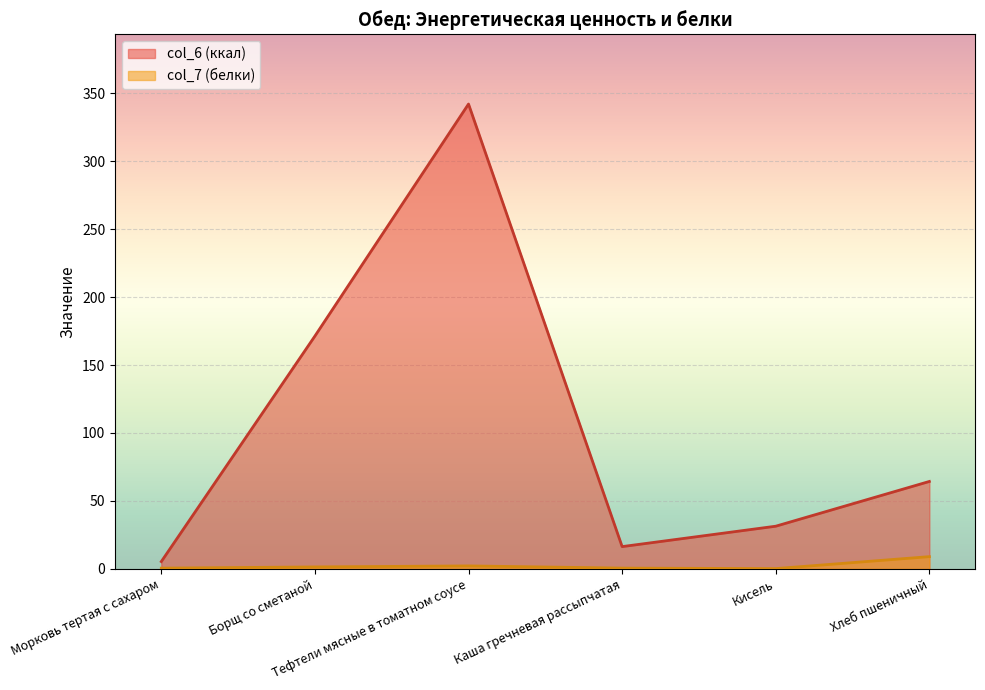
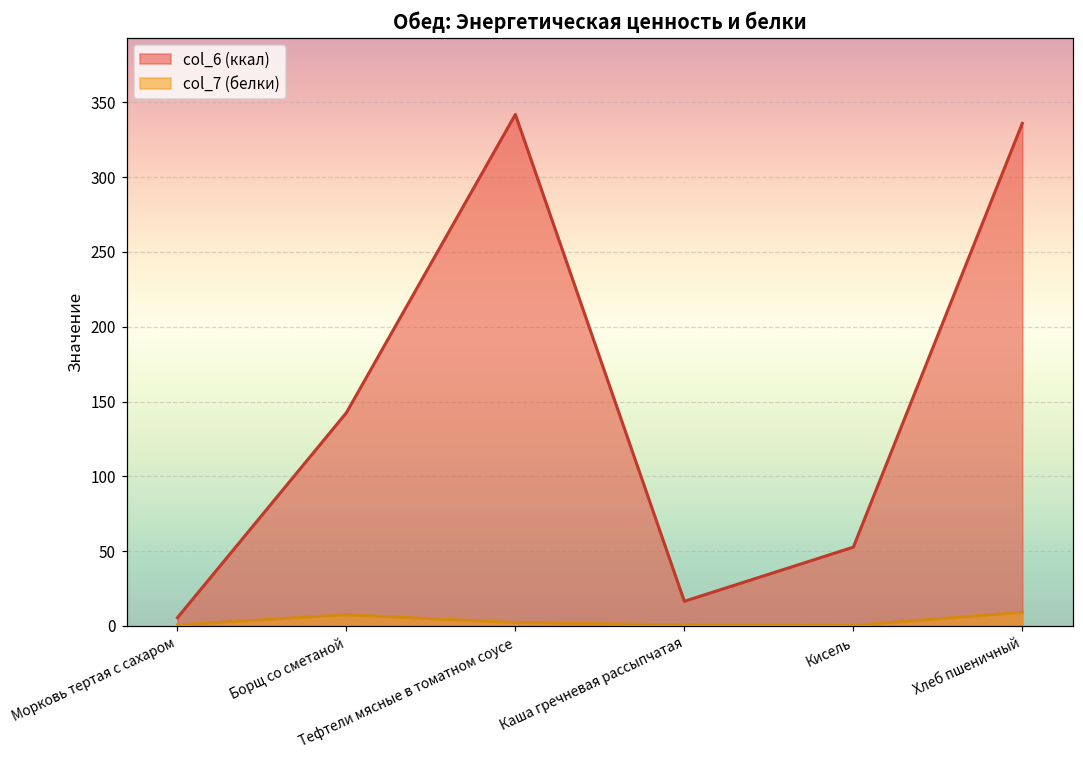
col_6 (ккал), Борщ со сметаной: 171 -> 143
col_7 (белки), Борщ со сметаной: 1 -> 7
col_6 (ккал), Кисель: 31 -> 53
col_6 (ккал), Хлеб пшеничный: 64 -> 336
